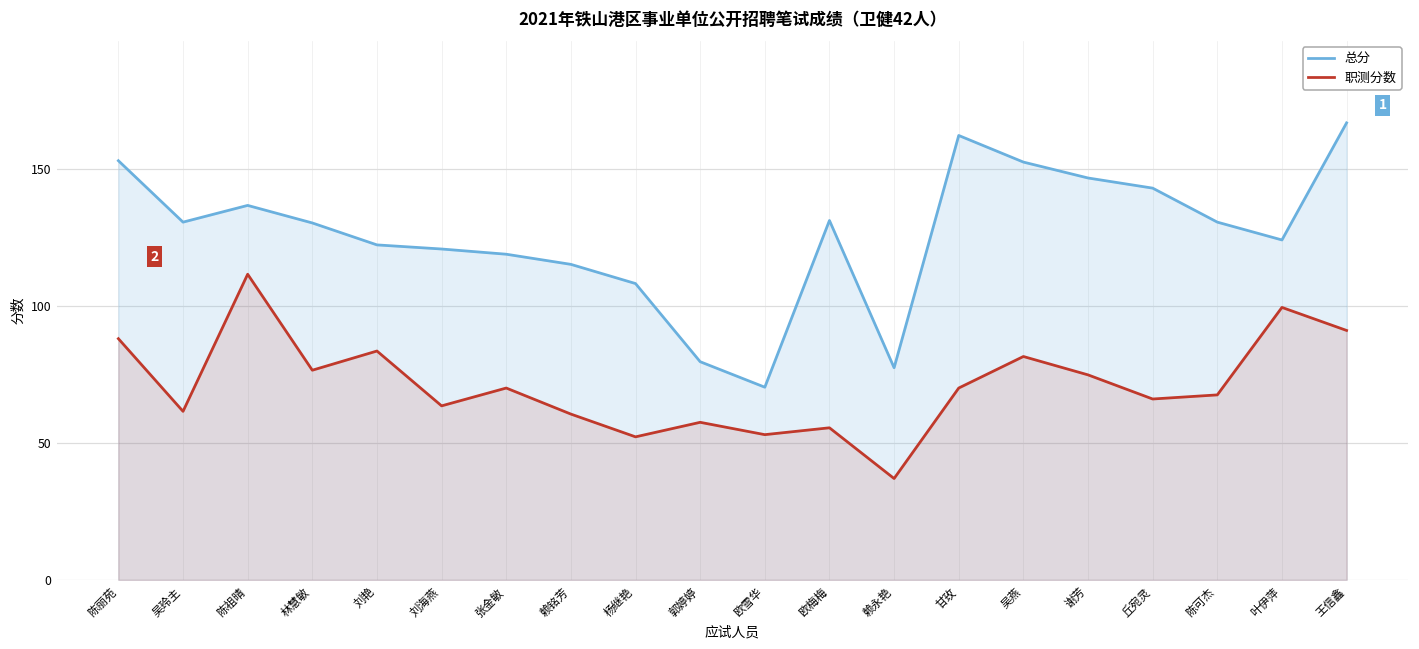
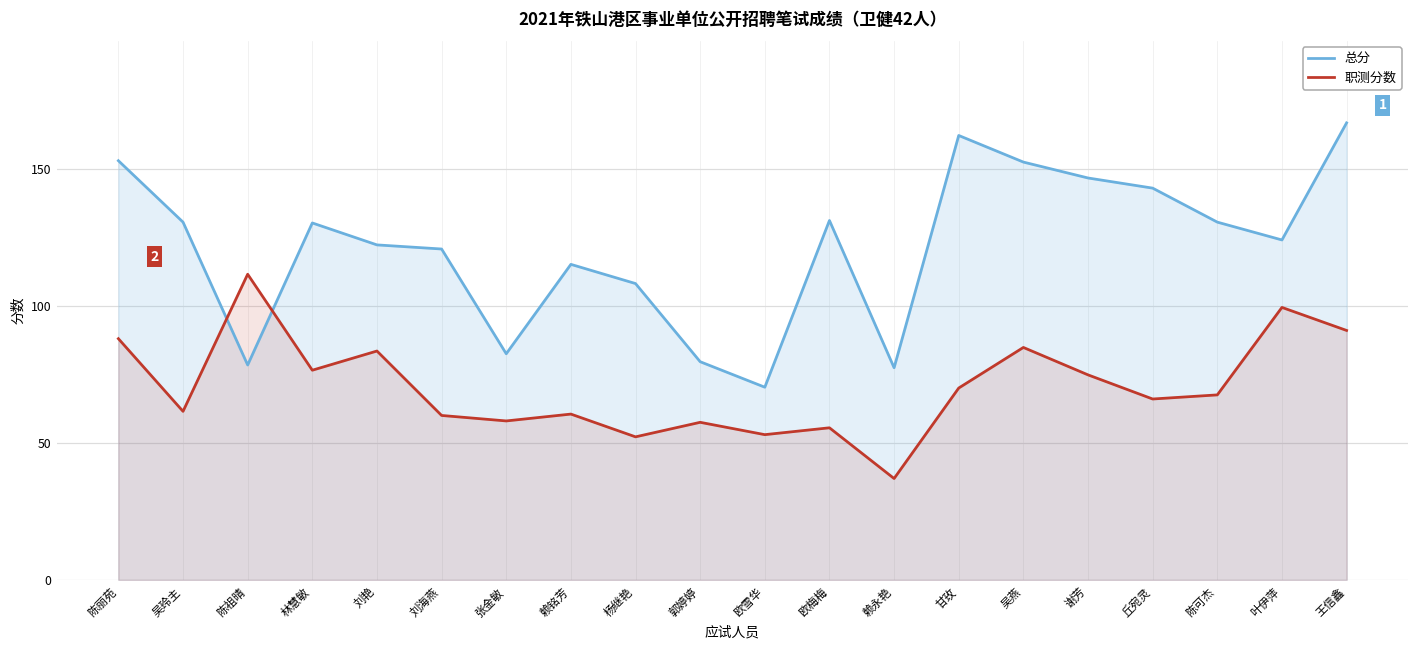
总分, 陈祖晴: 137 -> 78
职测分数, 刘海燕: 64 -> 60
总分, 张金敏: 119 -> 83
职测分数, 张金敏: 70 -> 58
职测分数, 吴燕: 82 -> 85
